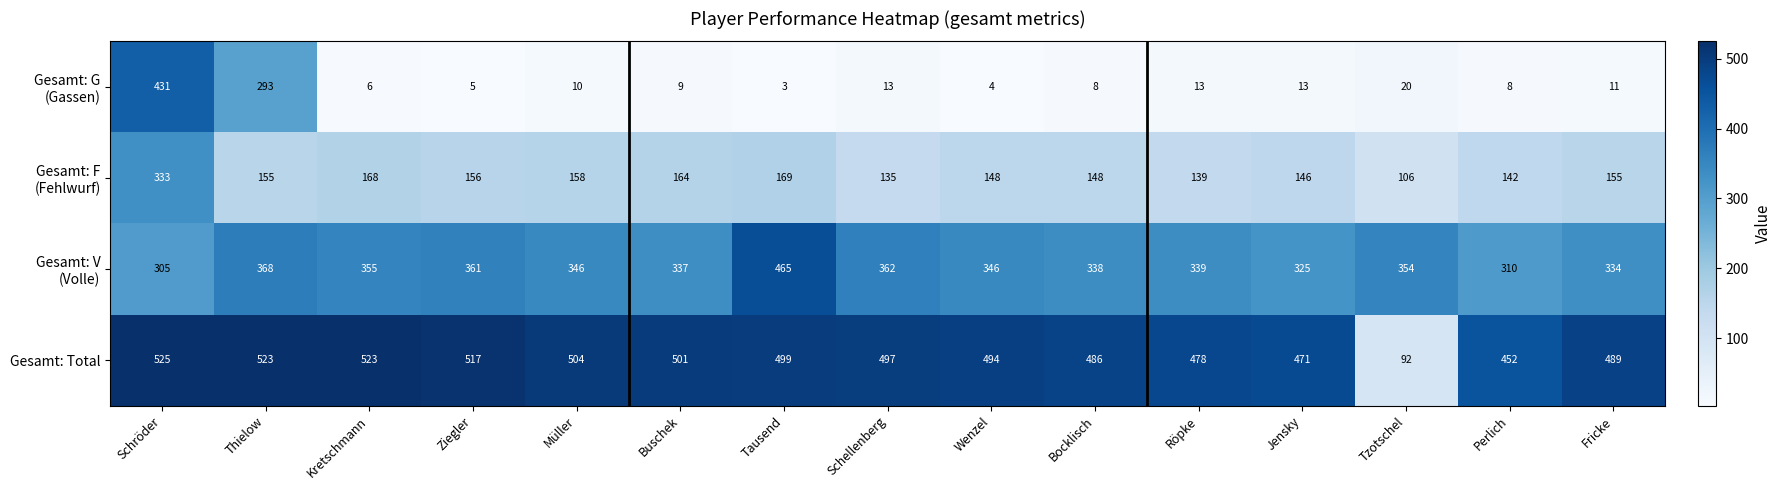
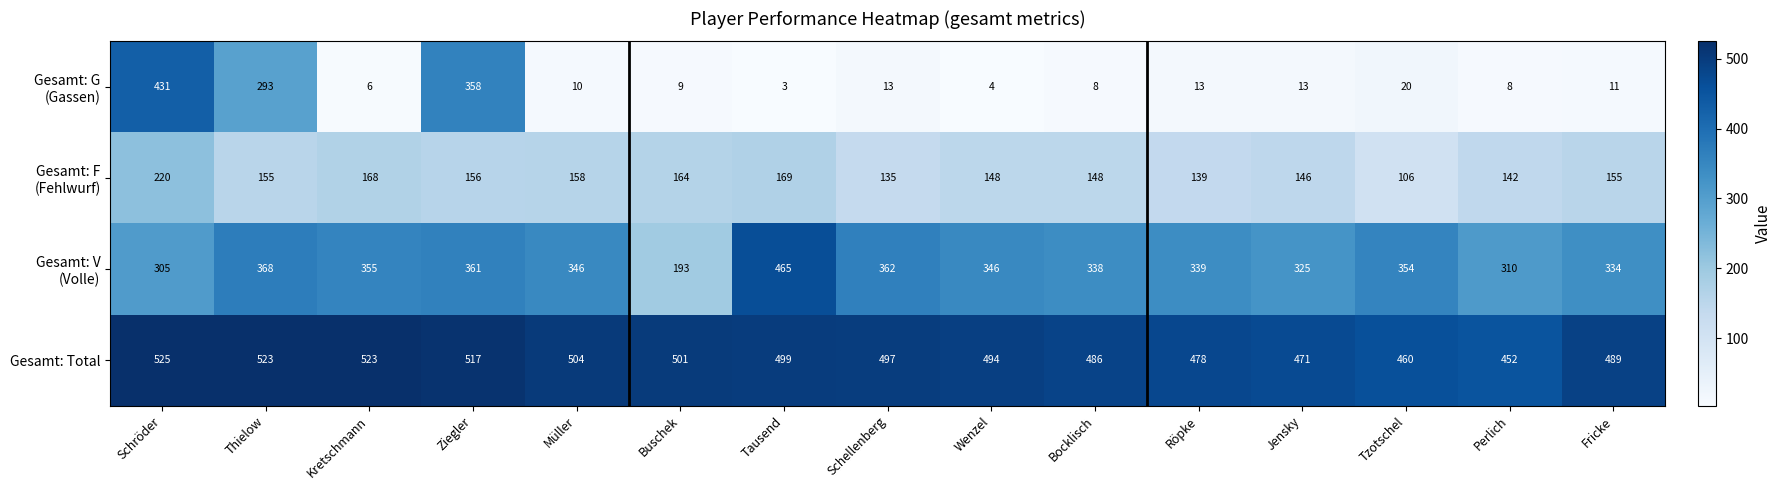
Gesamt: G (Gassen), Ziegler: 5 -> 358
Gesamt: F (Fehlwurf), Schröder: 333 -> 220
Gesamt: V (Volle), Buschek: 337 -> 193
Gesamt: Total, Tzotschel: 92 -> 460
